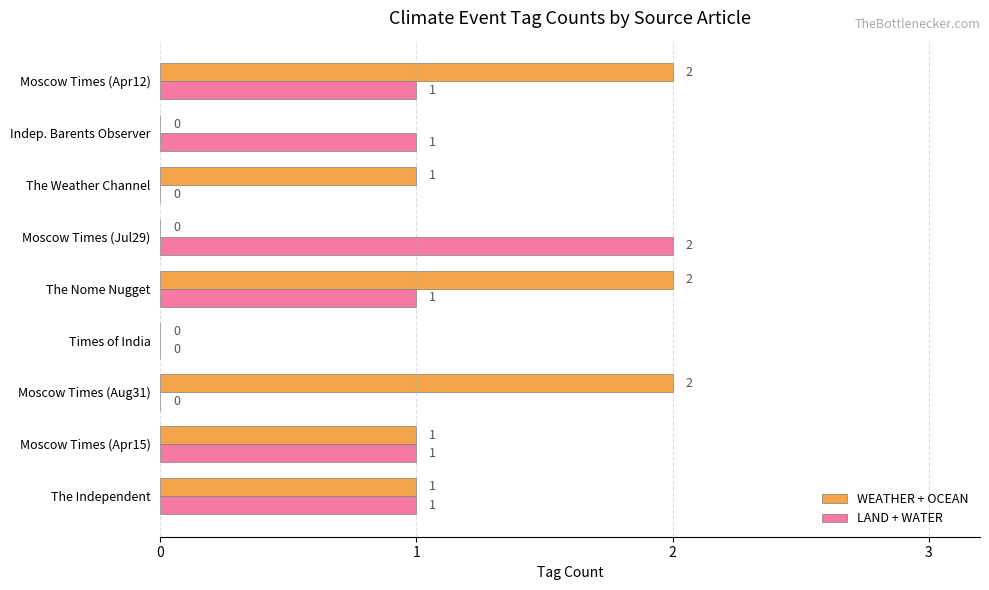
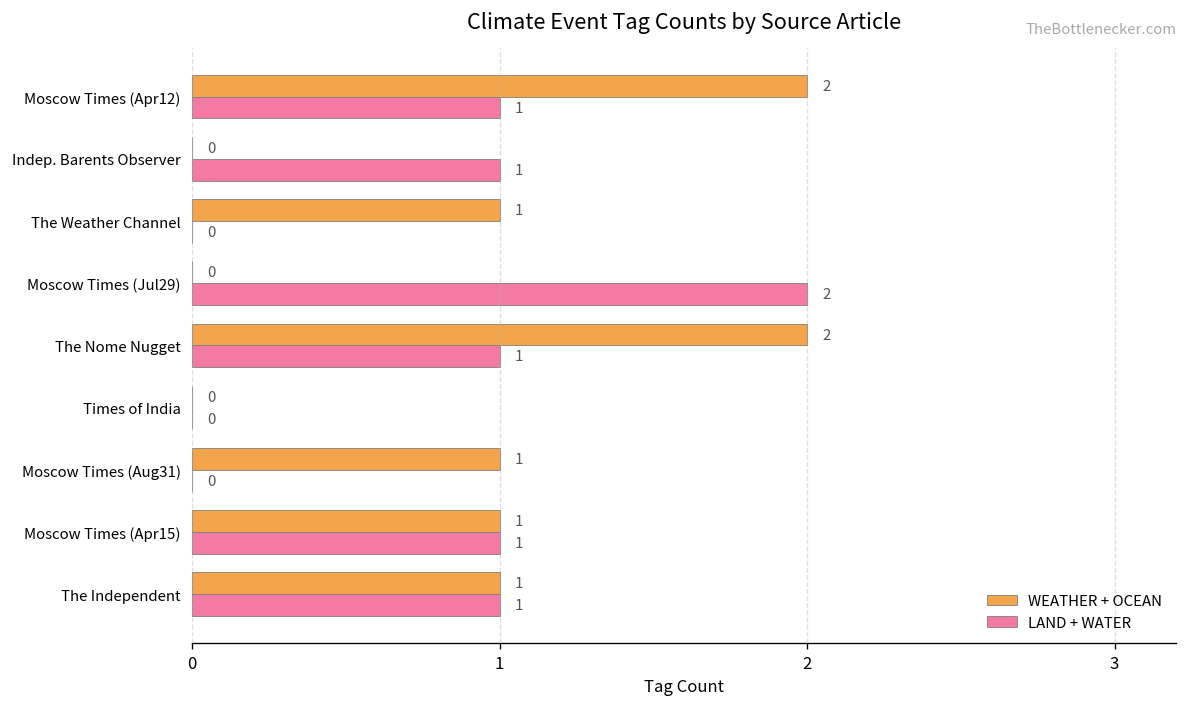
WEATHER + OCEAN, Moscow Times (Aug31): 2 -> 1
